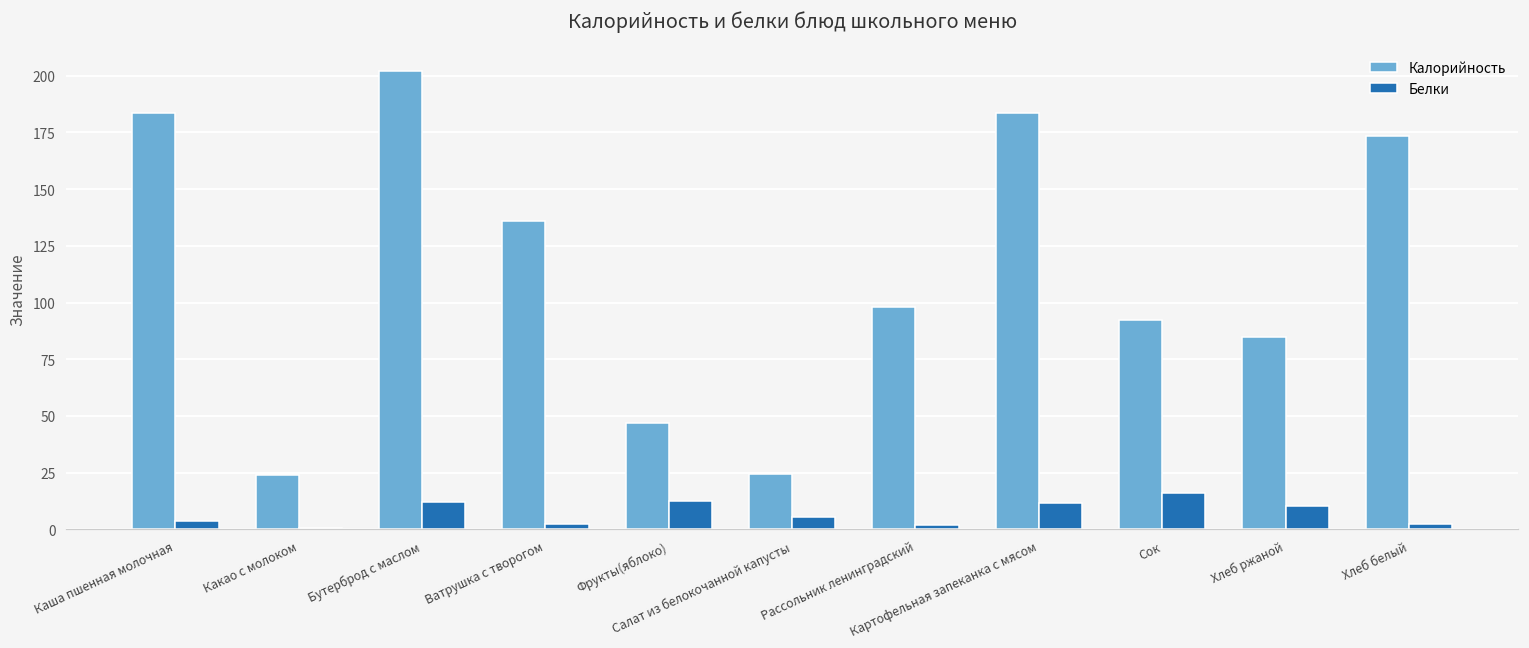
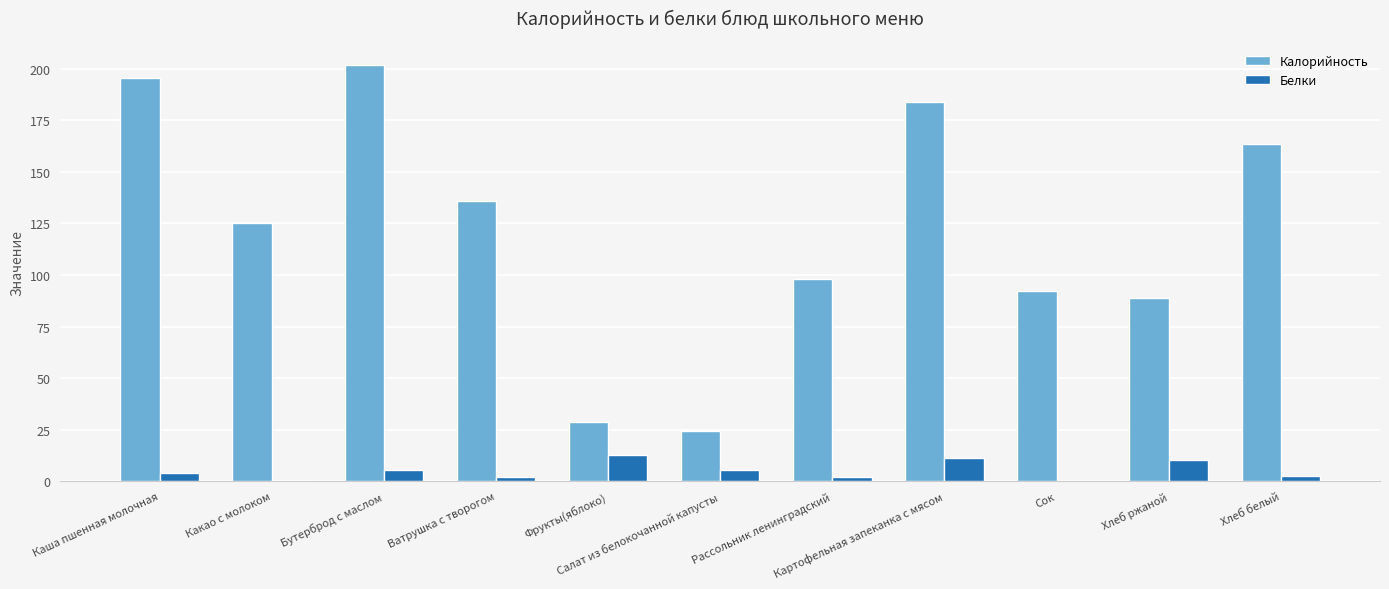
Калорийность, Каша пшенная молочная: 183 -> 195
Калорийность, Какао с молоком: 24 -> 125
Белки, Бутерброд с маслом: 12 -> 5
Калорийность, Фрукты(яблоко): 47 -> 29
Белки, Сок: 16 -> 0
Калорийность, Хлеб ржаной: 85 -> 89
Калорийность, Хлеб белый: 174 -> 164
